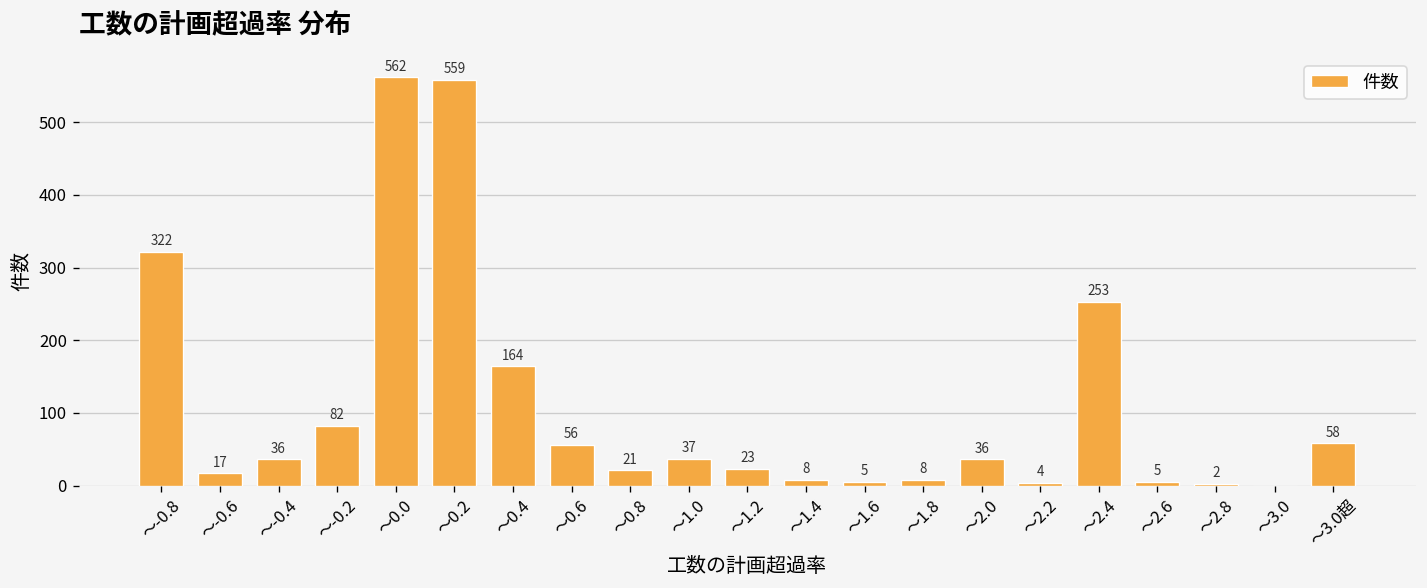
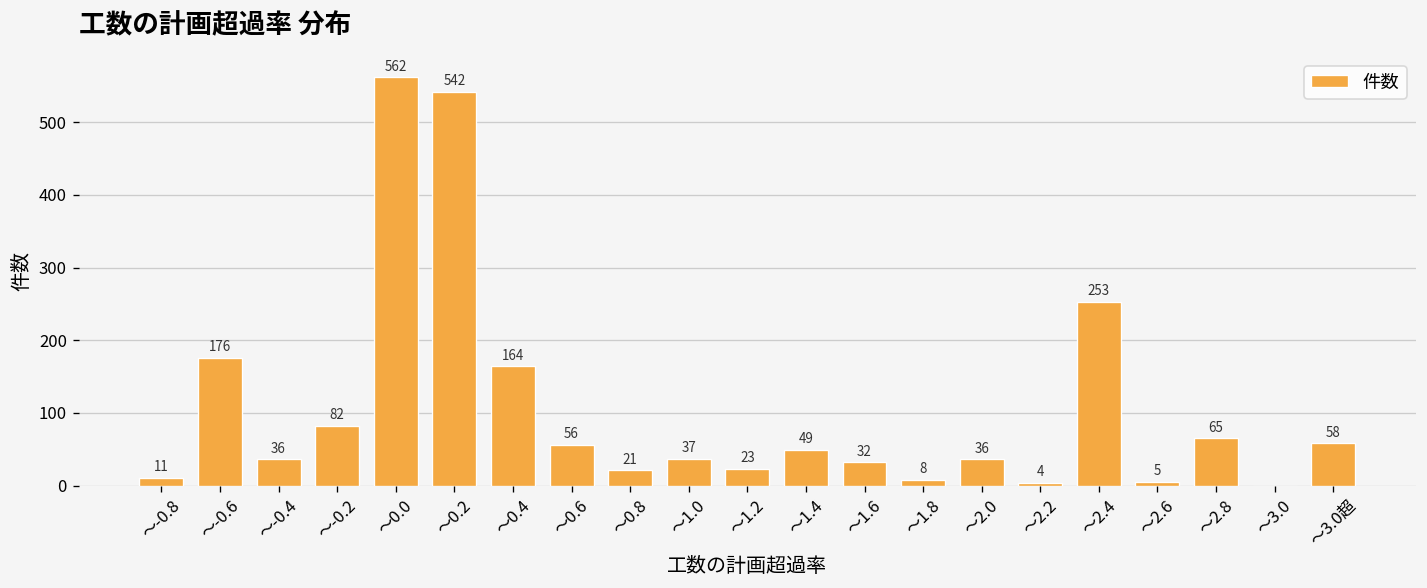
～-0.8: 322 -> 11
～-0.6: 17 -> 176
～0.2: 559 -> 542
～1.4: 8 -> 49
～1.6: 5 -> 32
～2.8: 2 -> 65
